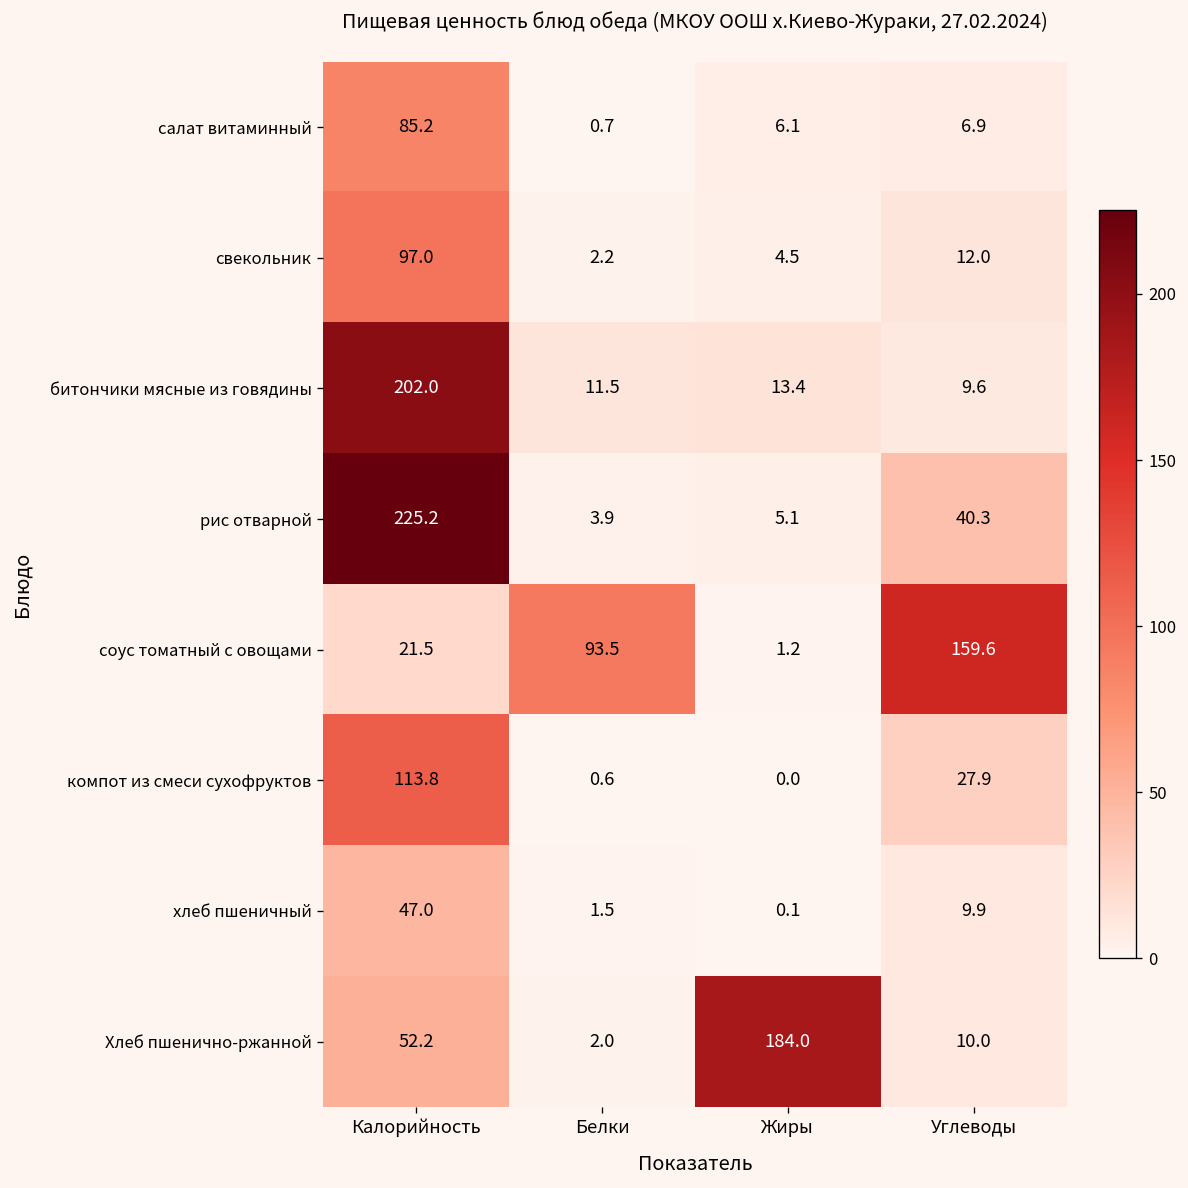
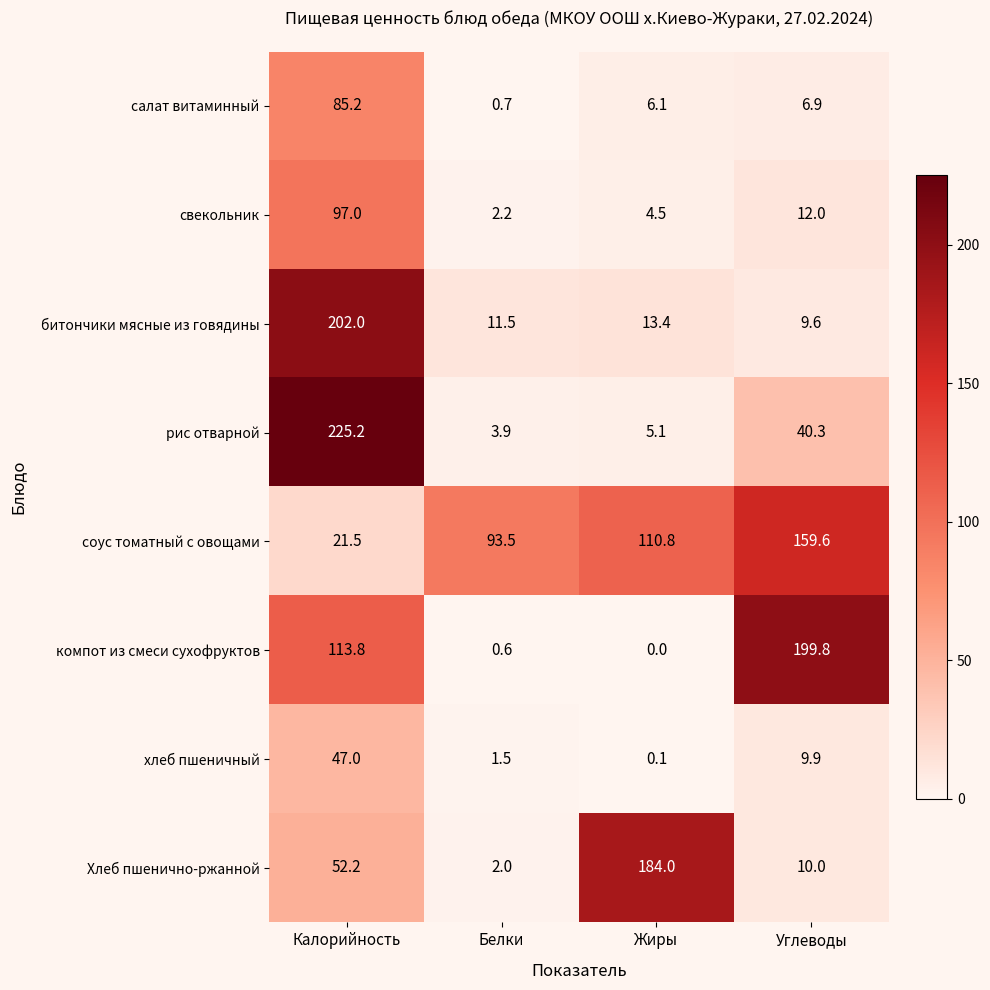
соус томатный с овощами, Жиры: 1.2 -> 110.8
компот из смеси сухофруктов, Углеводы: 27.9 -> 199.8
